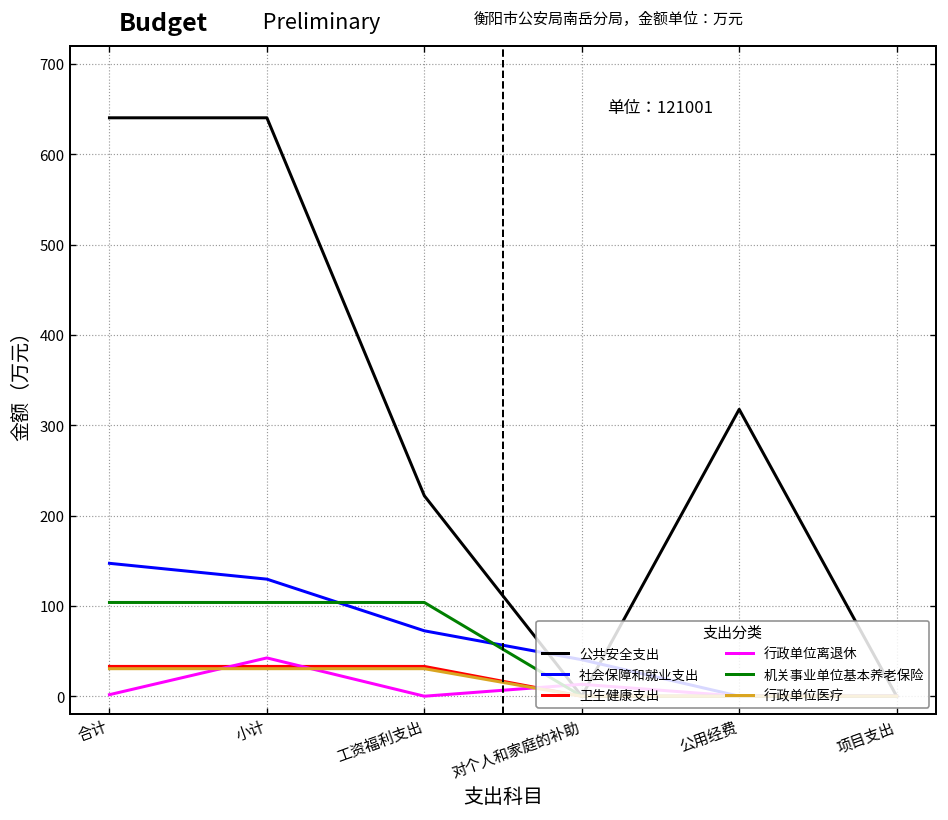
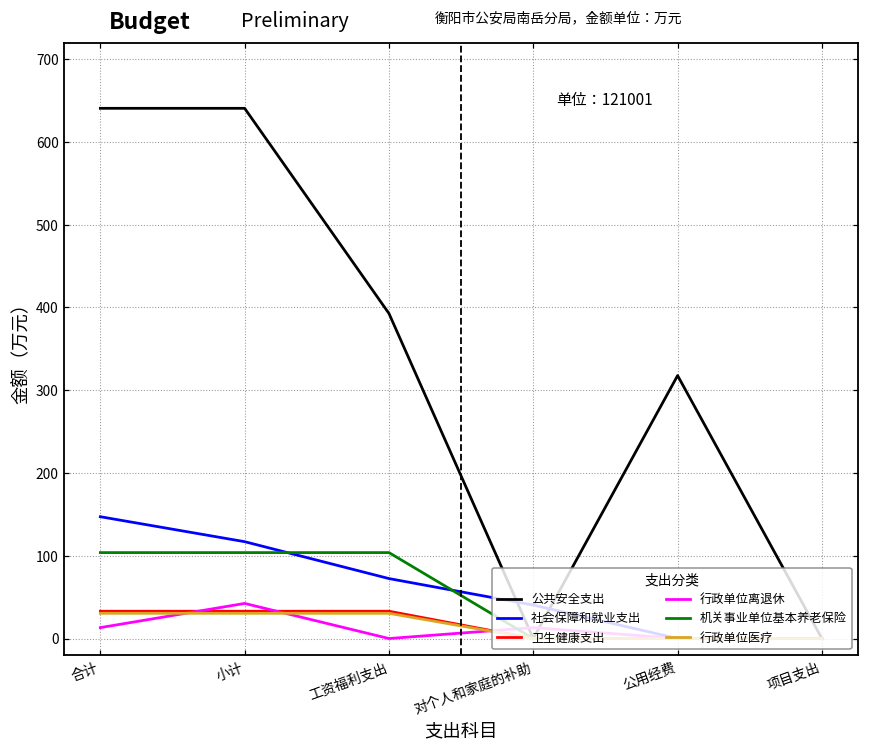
行政单位离退休, 合计: 0 -> 10
社会保障和就业支出, 小计: 130 -> 120
公共安全支出, 工资福利支出: 220 -> 390
